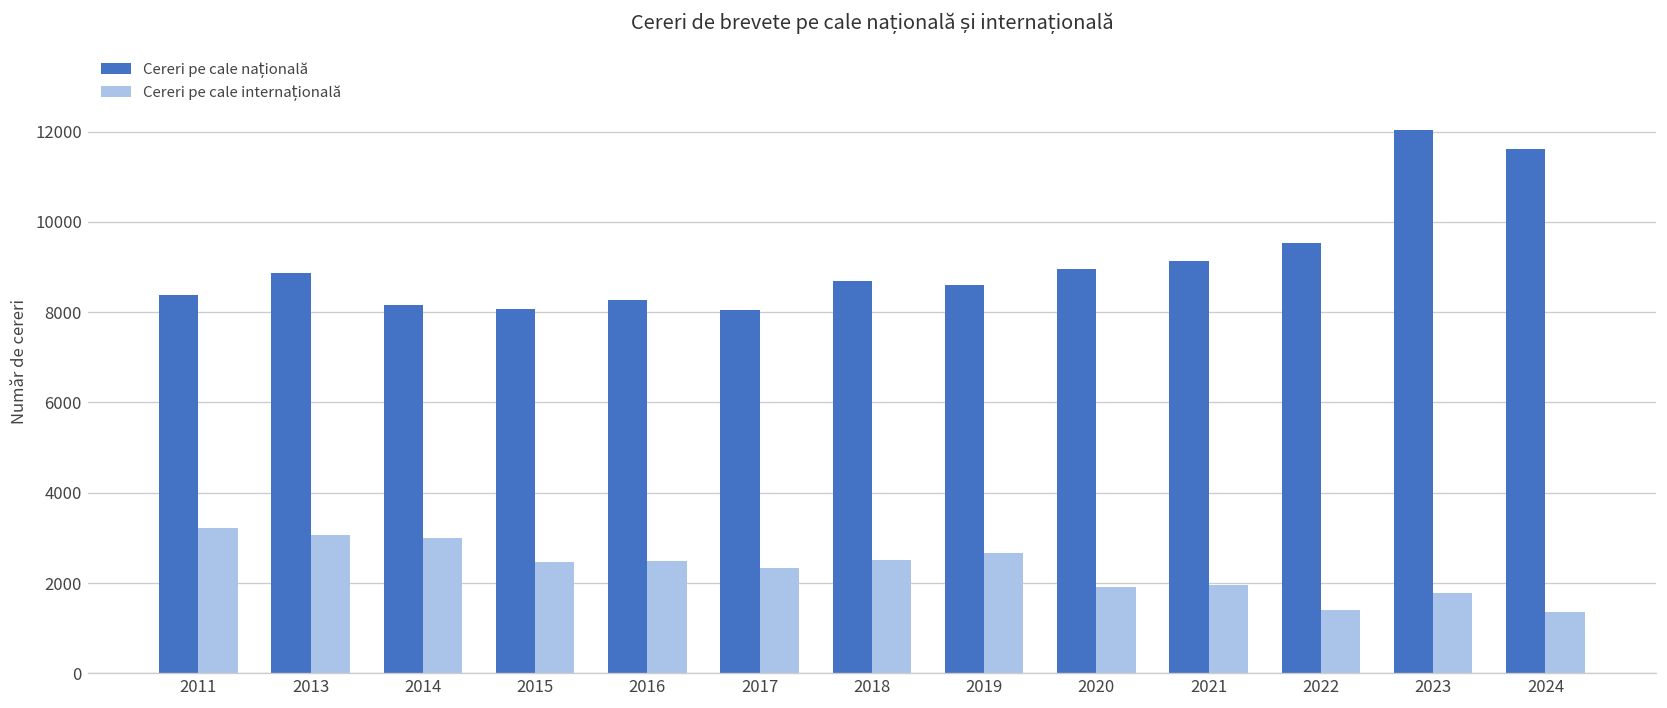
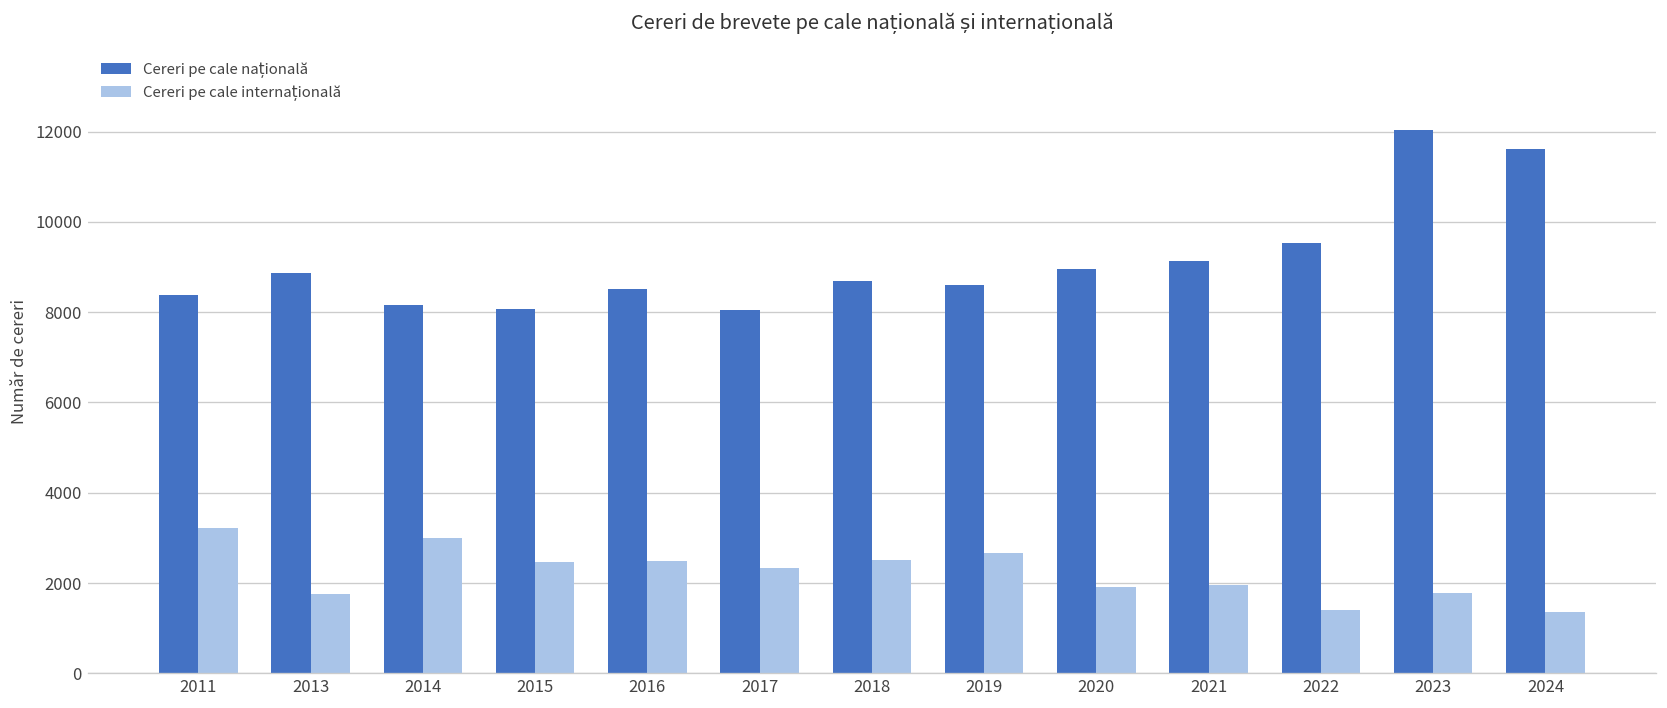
Cereri pe cale internațională, 2013: 3100 -> 1800
Cereri pe cale națională, 2016: 8300 -> 8500
